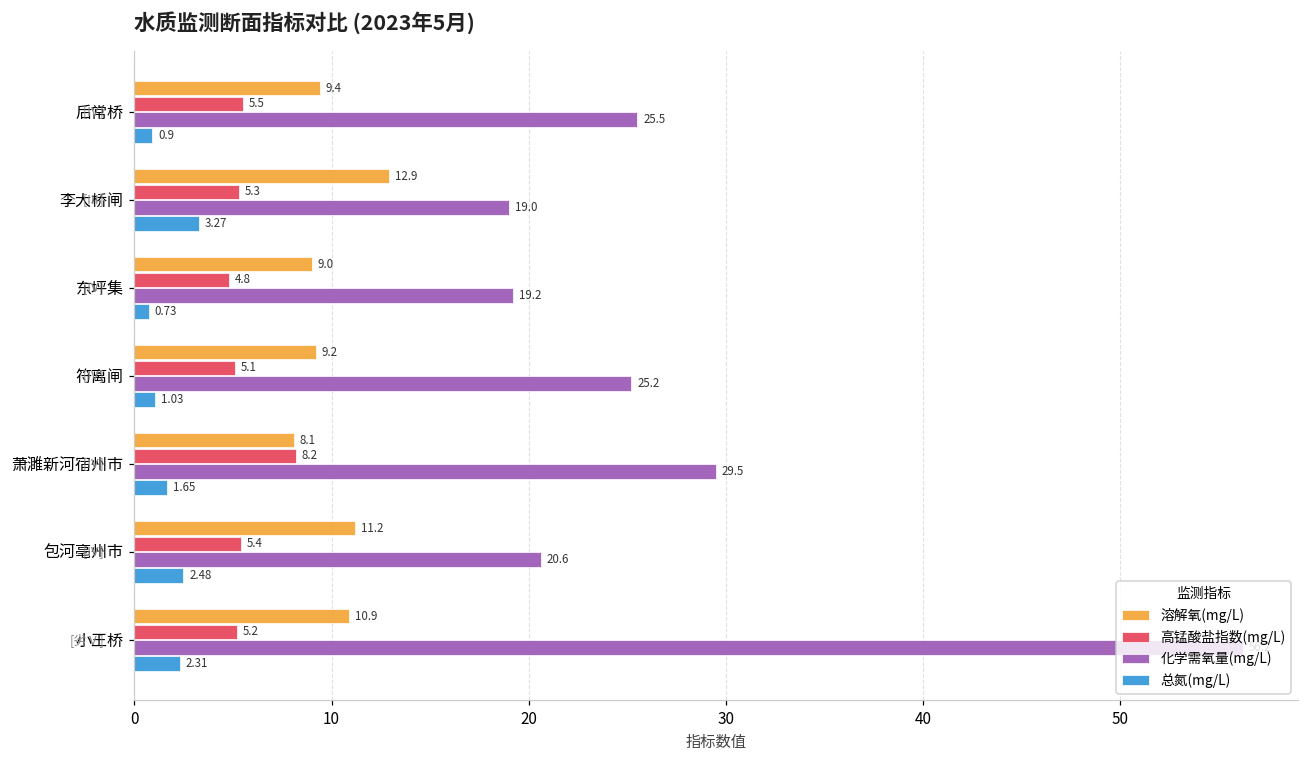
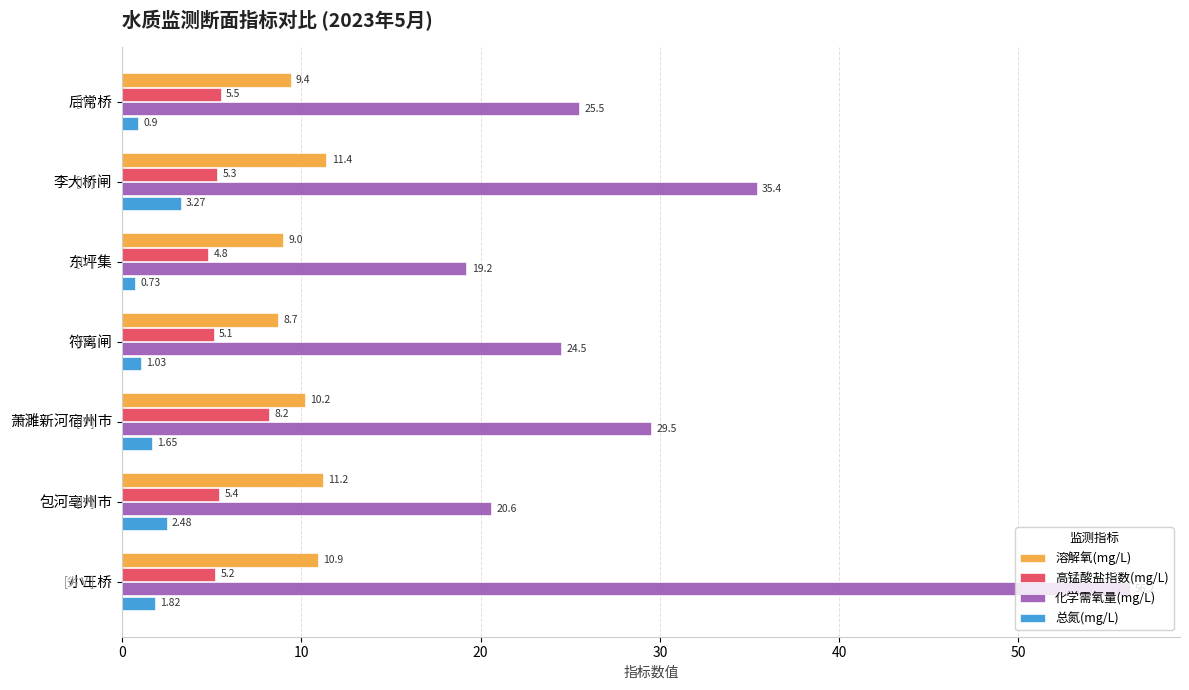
溶解氧(mg/L), 李大桥闸: 12.9 -> 11.4
化学需氧量(mg/L), 李大桥闸: 19.0 -> 35.4
溶解氧(mg/L), 符离闸: 9.2 -> 8.7
化学需氧量(mg/L), 符离闸: 25.2 -> 24.5
溶解氧(mg/L), 萧濉新河宿州市: 8.1 -> 10.2
总氮(mg/L), 小王桥: 2.31 -> 1.82
